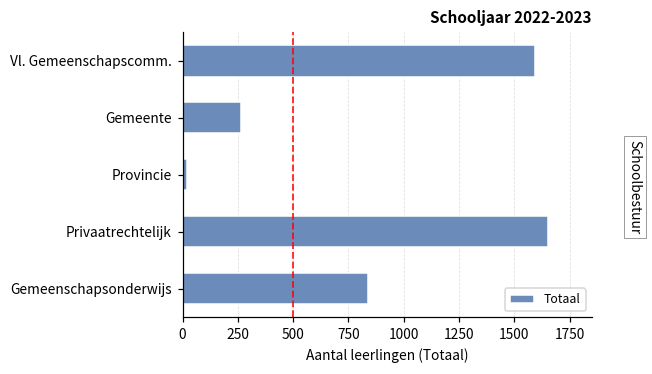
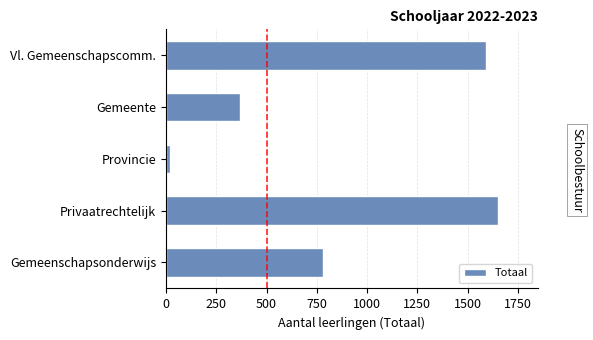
Gemeente: 270 -> 370
Gemeenschapsonderwijs: 840 -> 780
